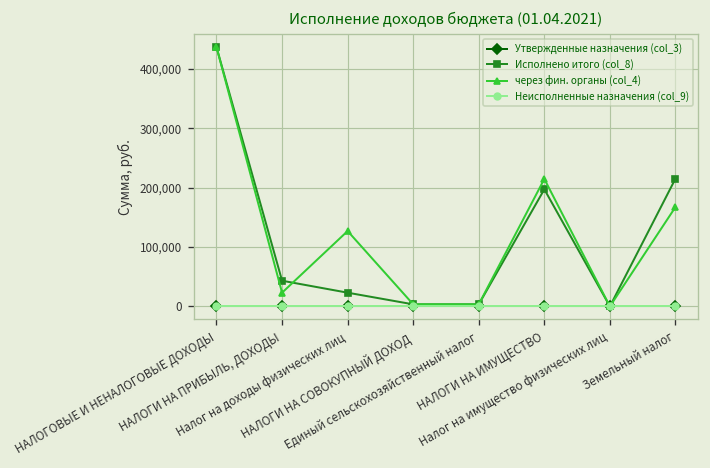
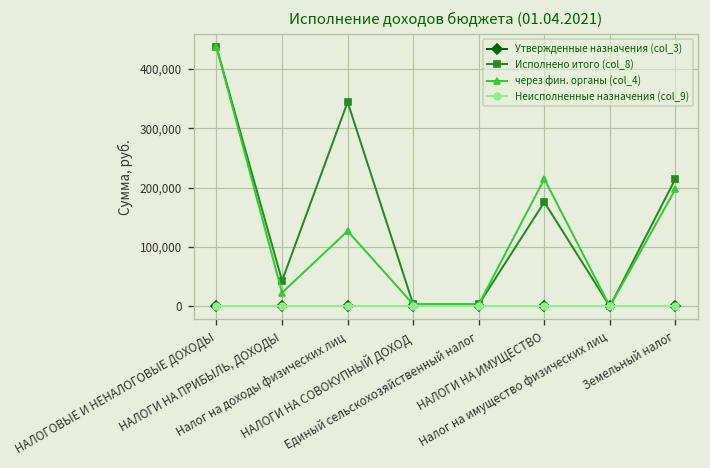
Исполнено итого (col_8), Налог на доходы физических лиц: 20,000 -> 340,000
Исполнено итого (col_8), НАЛОГИ НА ИМУЩЕСТВО: 200,000 -> 180,000
через фин. органы (col_4), Земельный налог: 170,000 -> 200,000
